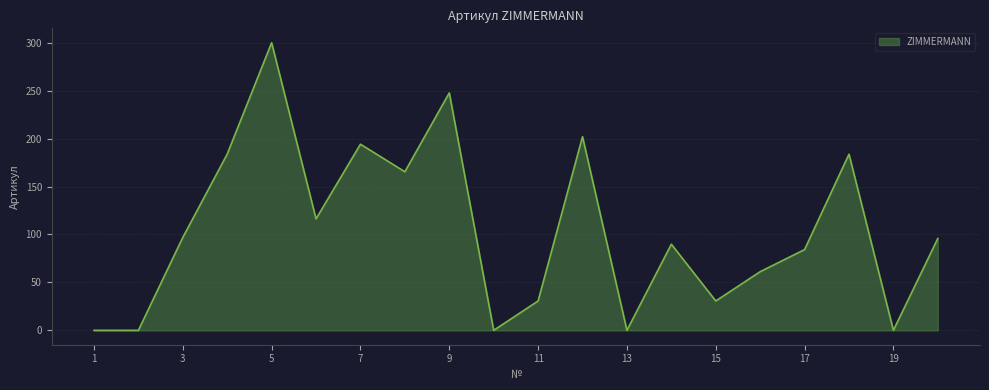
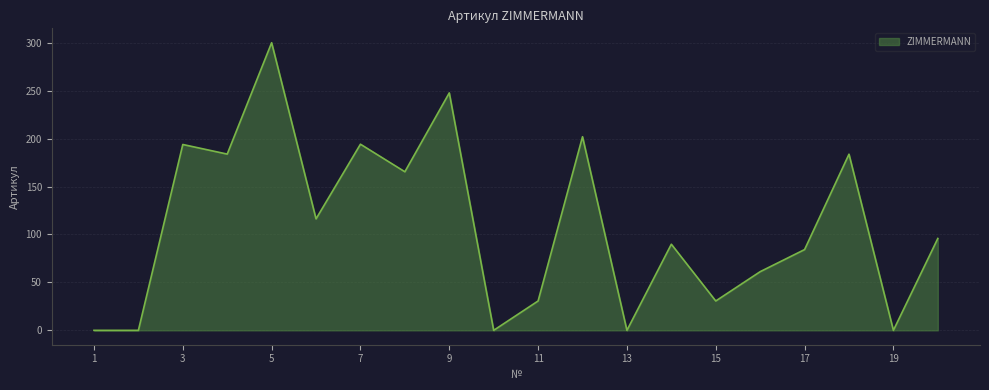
3: 100 -> 190
